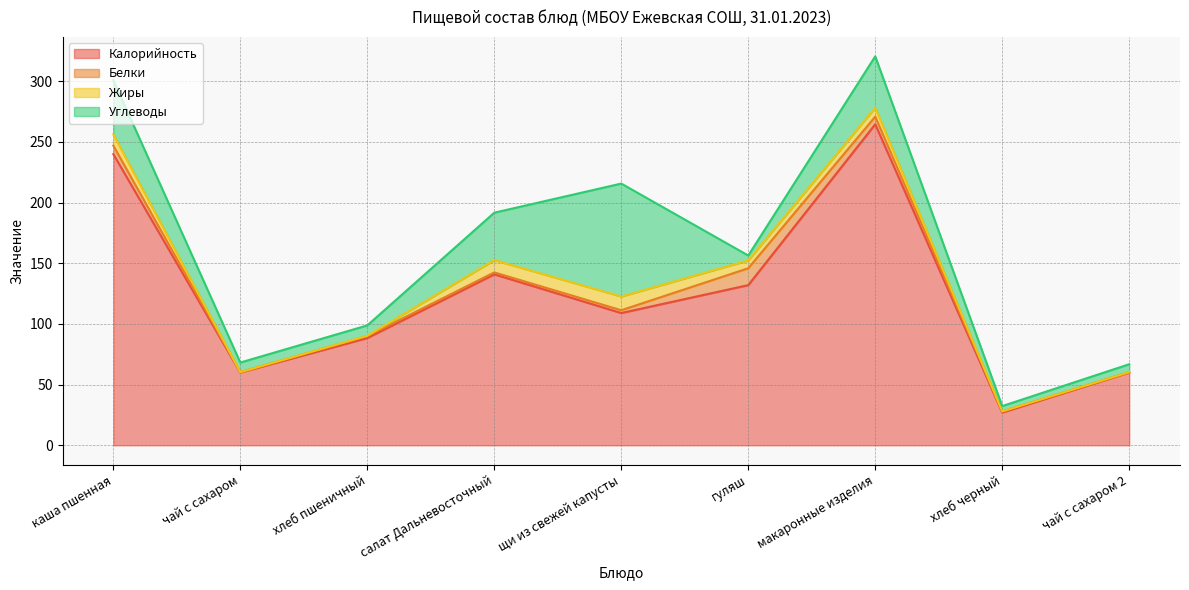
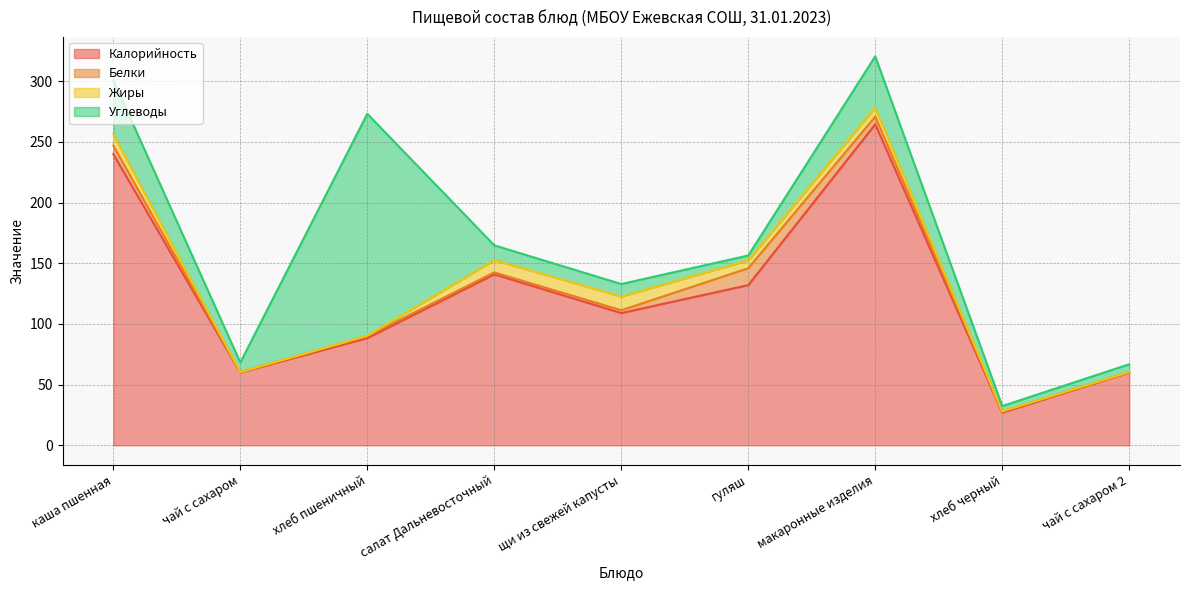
Углеводы, хлеб пшеничный: 9 -> 183
Углеводы, салат Дальневосточный: 39 -> 12
Углеводы, щи из свежей капусты: 93 -> 10
